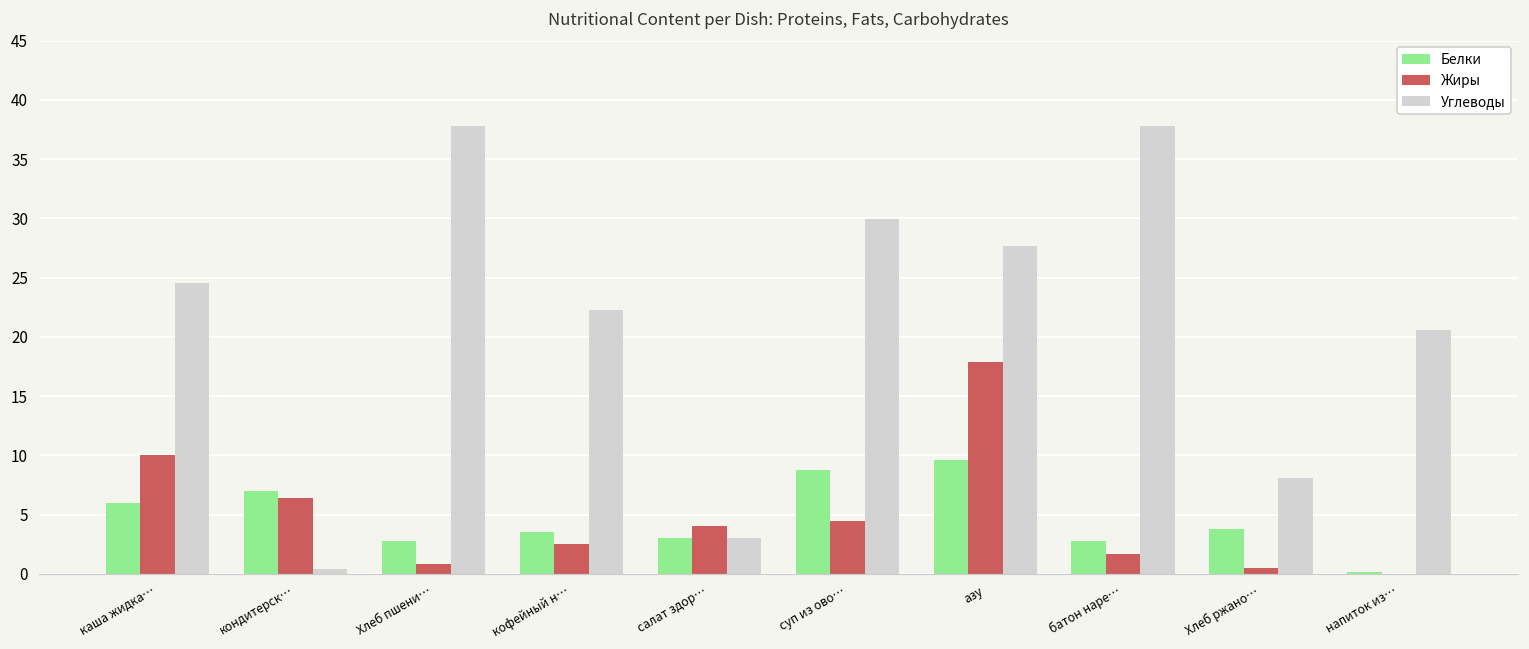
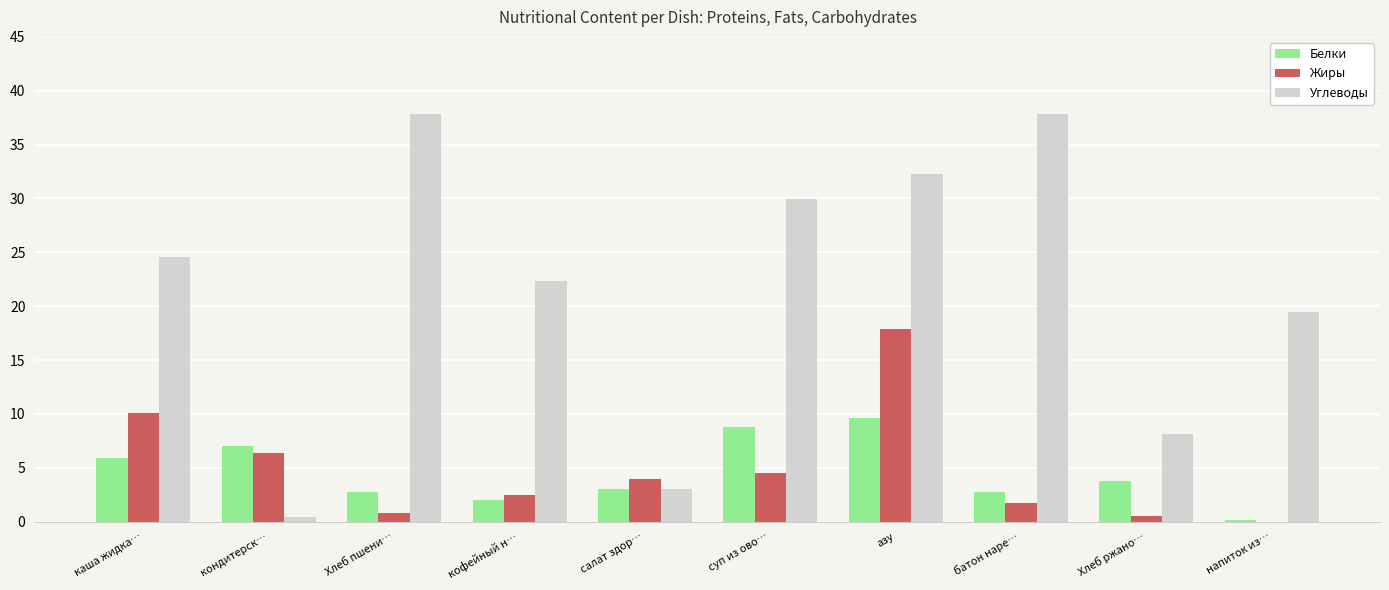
Белки, кофейный н…: 3.5 -> 2.0
Углеводы, азу: 27.7 -> 32.3
Углеводы, напиток из…: 20.6 -> 19.5
